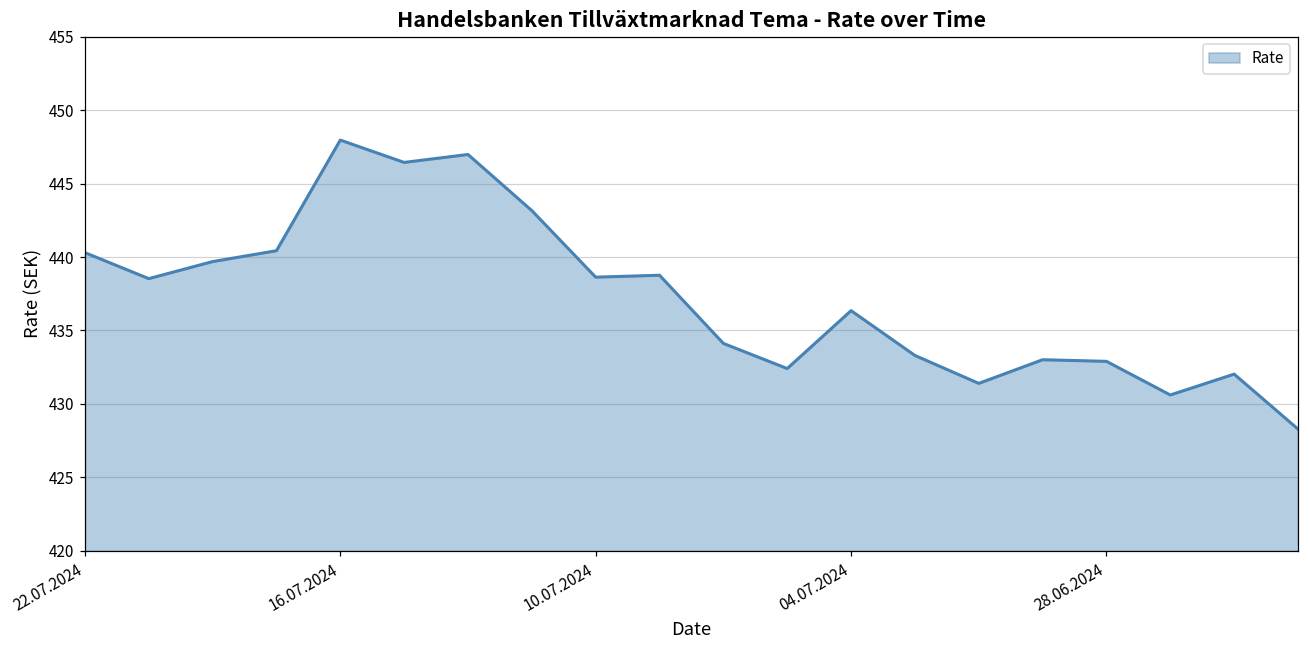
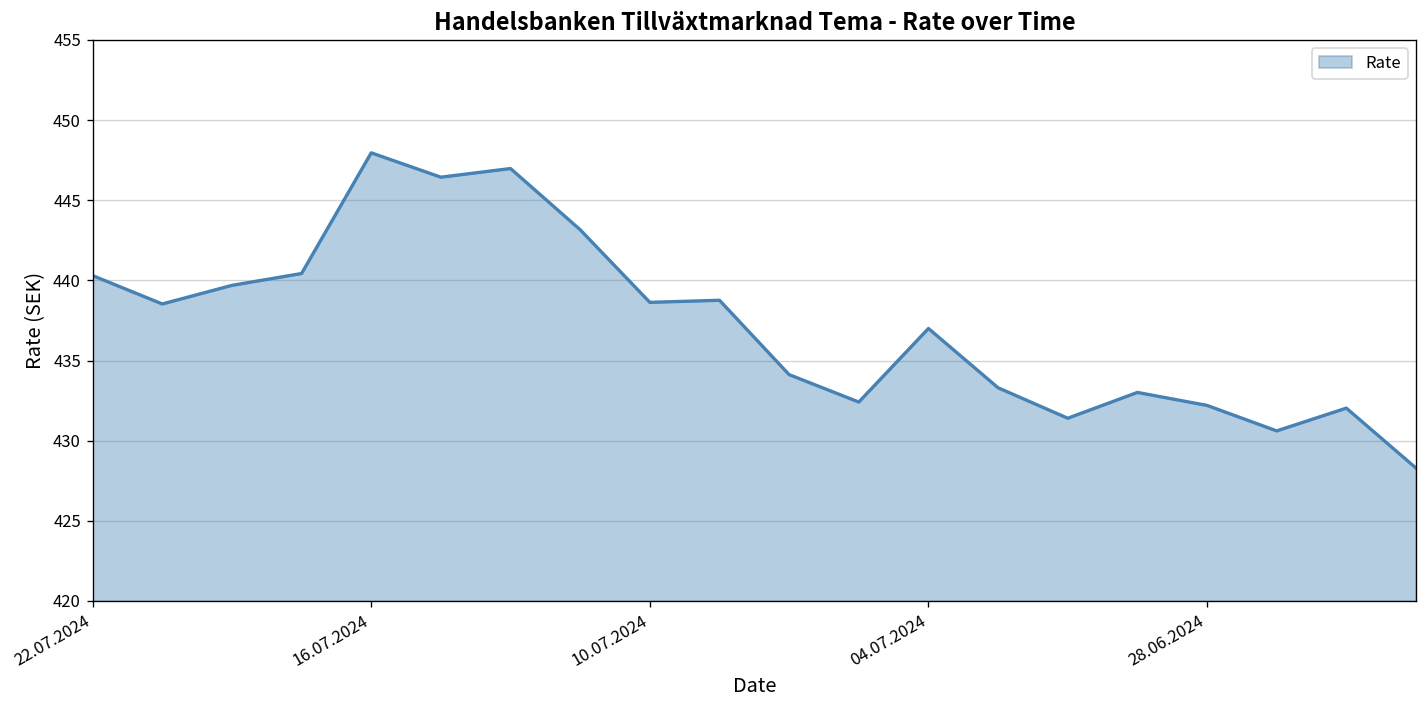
04.07.2024: 436.4 -> 437.0
28.06.2024: 432.9 -> 432.2
